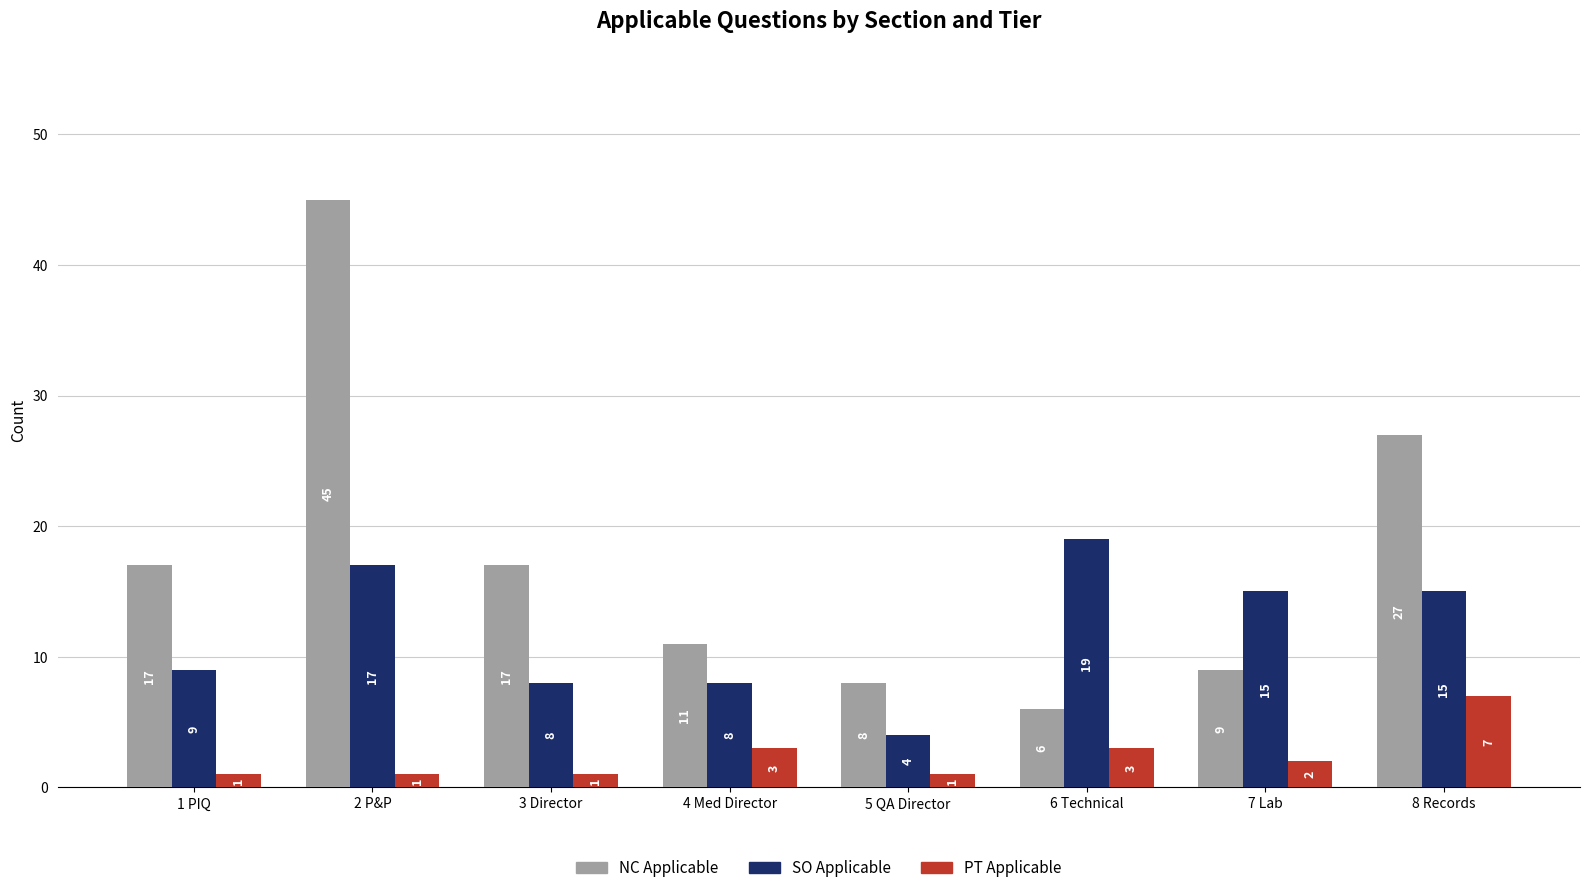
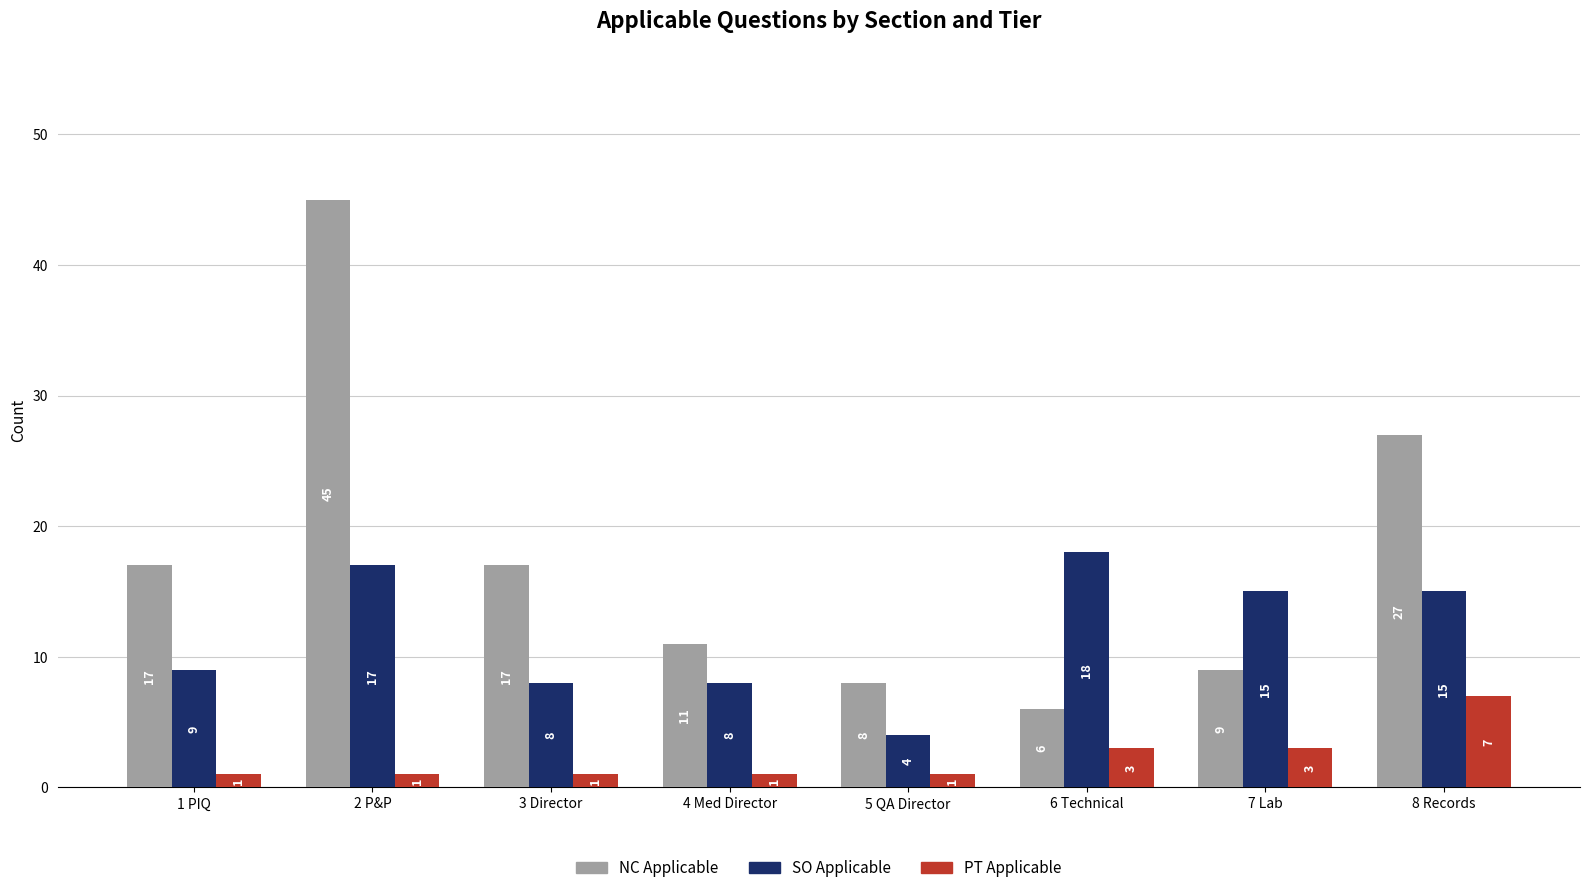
PT Applicable, 4 Med Director: 3 -> 1
SO Applicable, 6 Technical: 19 -> 18
PT Applicable, 7 Lab: 2 -> 3
